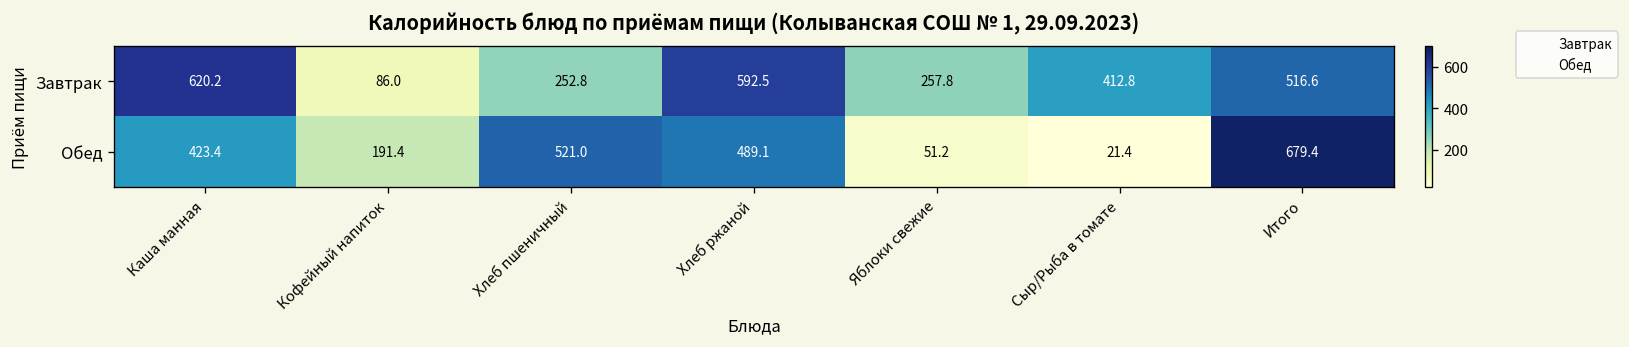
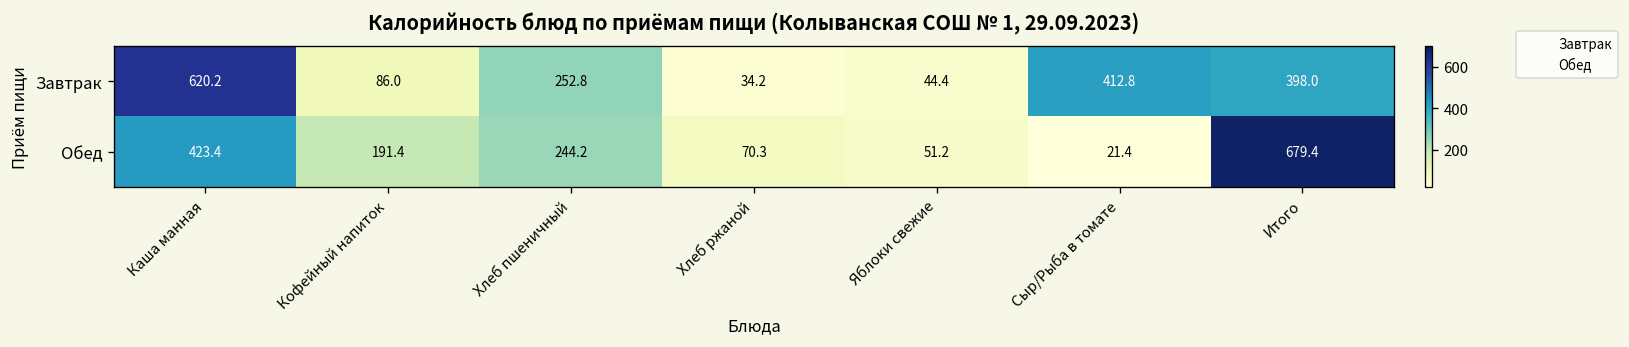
Завтрак, Хлеб ржаной: 592.5 -> 34.2
Завтрак, Яблоки свежие: 257.8 -> 44.4
Завтрак, Итого: 516.6 -> 398.0
Обед, Хлеб пшеничный: 521.0 -> 244.2
Обед, Хлеб ржаной: 489.1 -> 70.3
